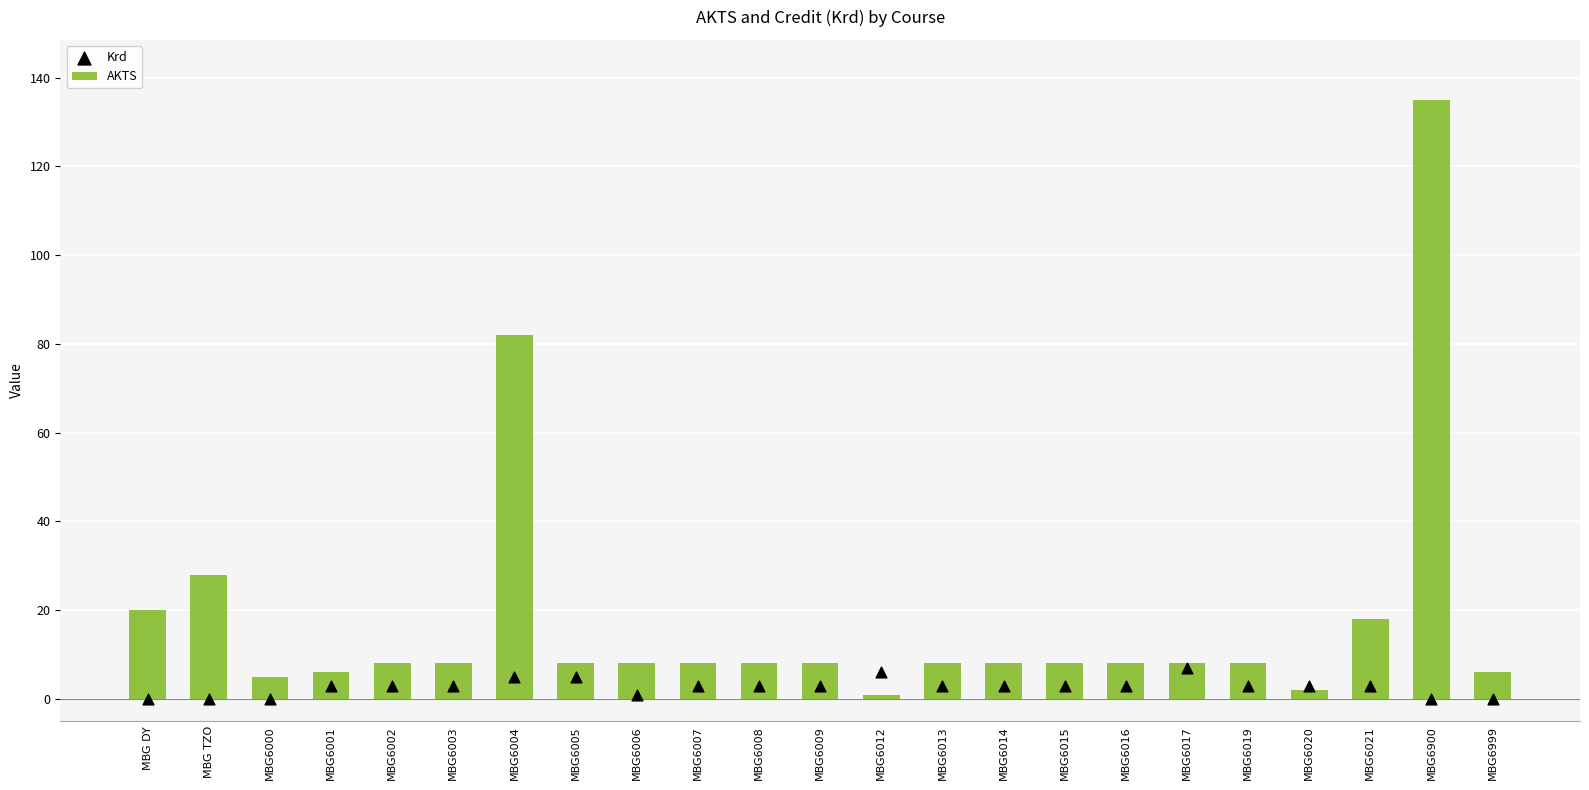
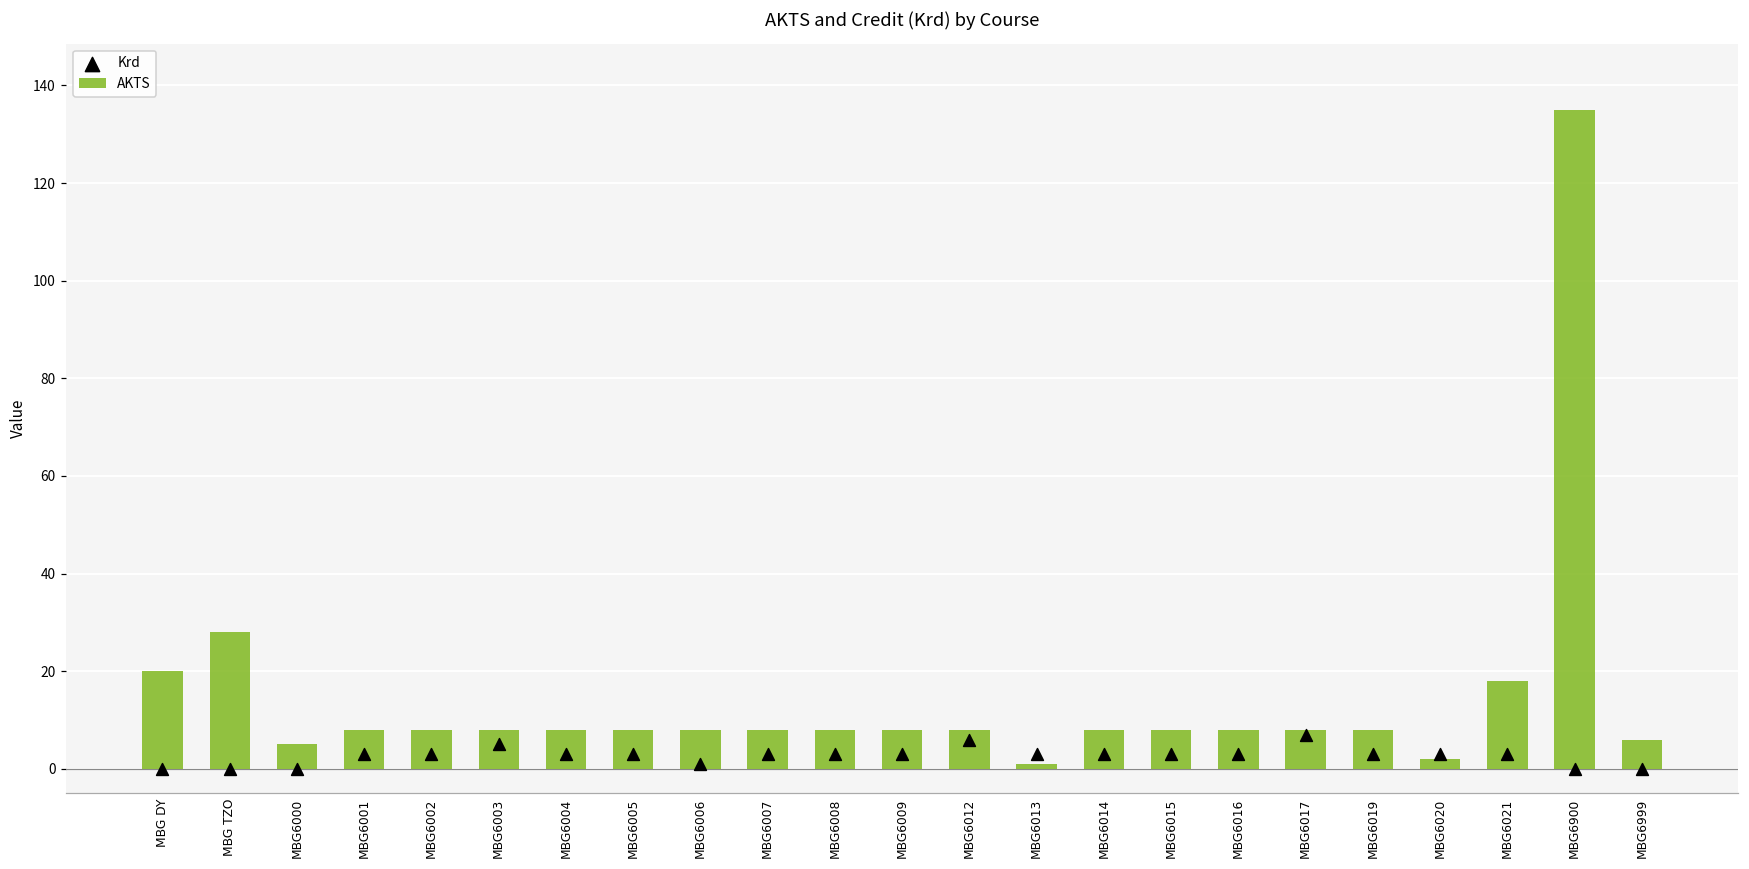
AKTS, MBG6001: 6 -> 8
Krd, MBG6003: 3 -> 5
AKTS, MBG6004: 82 -> 8
Krd, MBG6004: 5 -> 3
Krd, MBG6005: 5 -> 3
AKTS, MBG6012: 1 -> 8
AKTS, MBG6013: 8 -> 1
